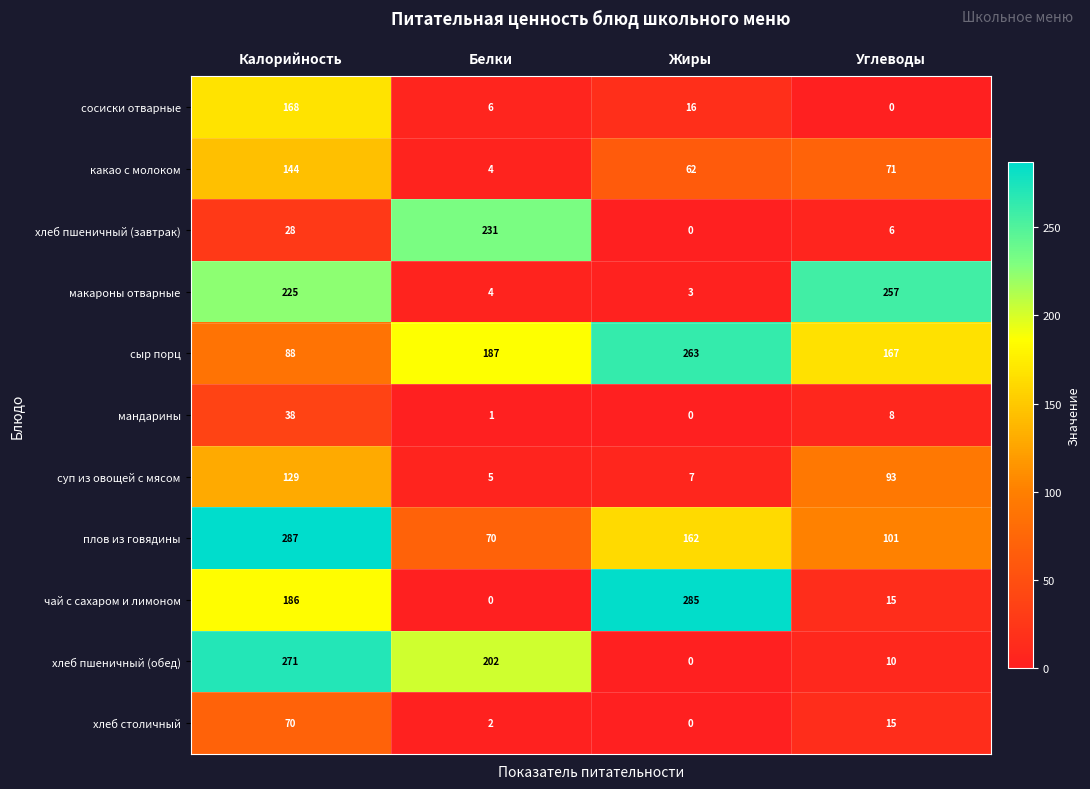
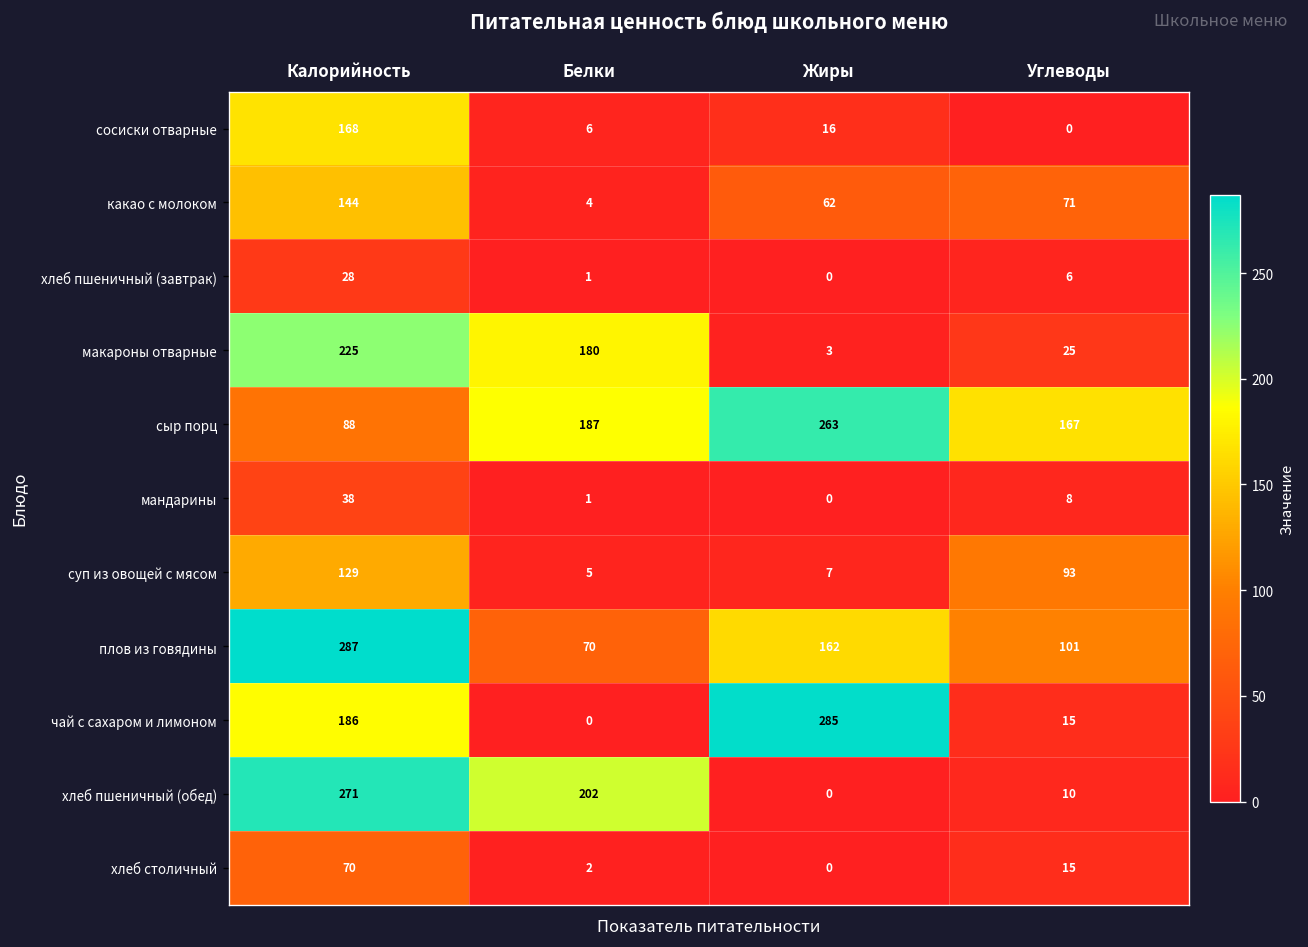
хлеб пшеничный (завтрак), Белки: 231 -> 1
макароны отварные, Белки: 4 -> 180
макароны отварные, Углеводы: 257 -> 25
